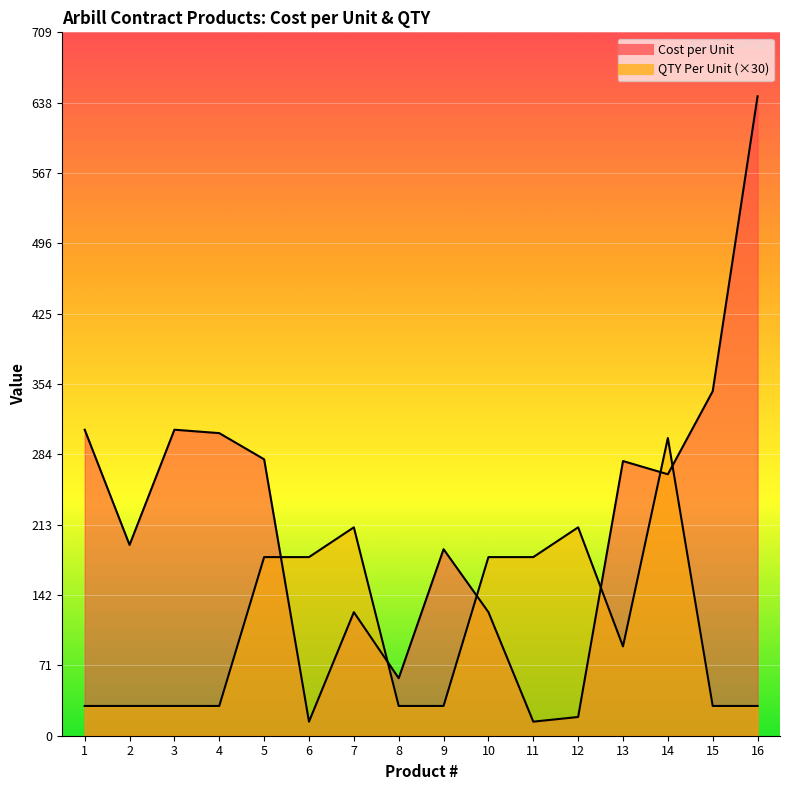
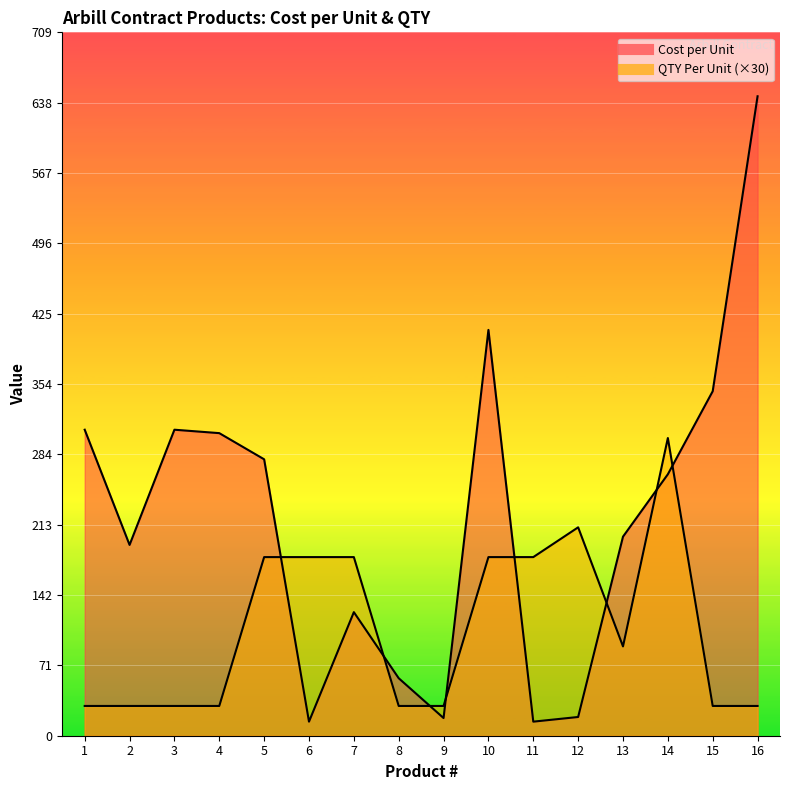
QTY Per Unit (×30), 7: 210 -> 180
Cost per Unit, 9: 190 -> 20
Cost per Unit, 10: 120 -> 410
Cost per Unit, 13: 280 -> 200
